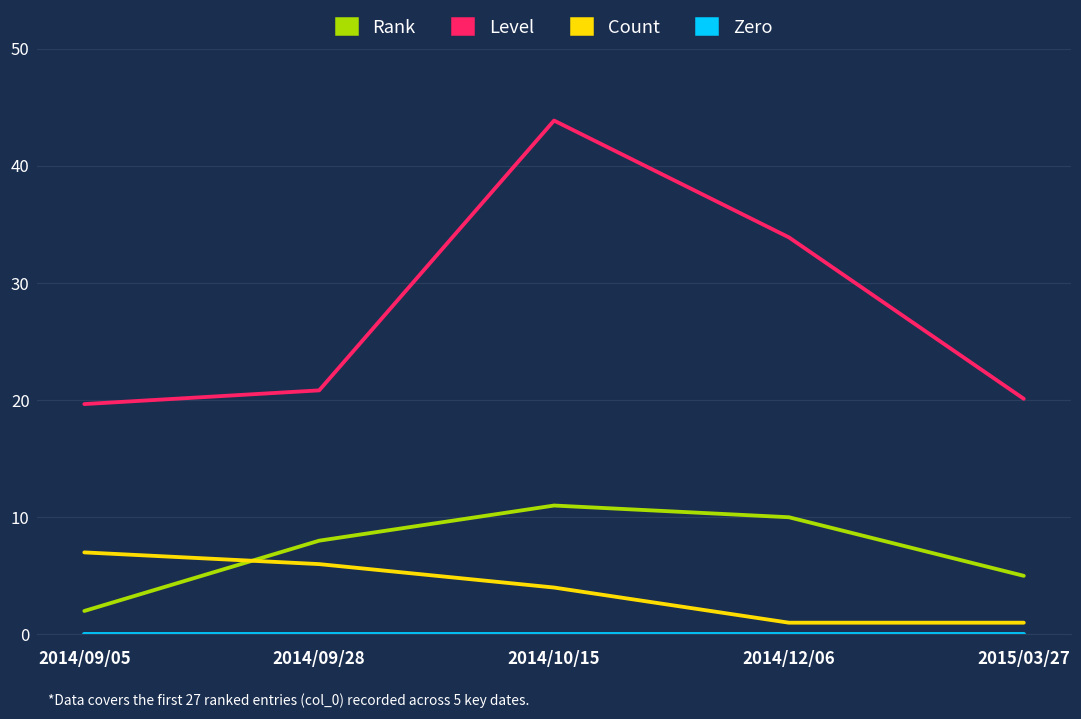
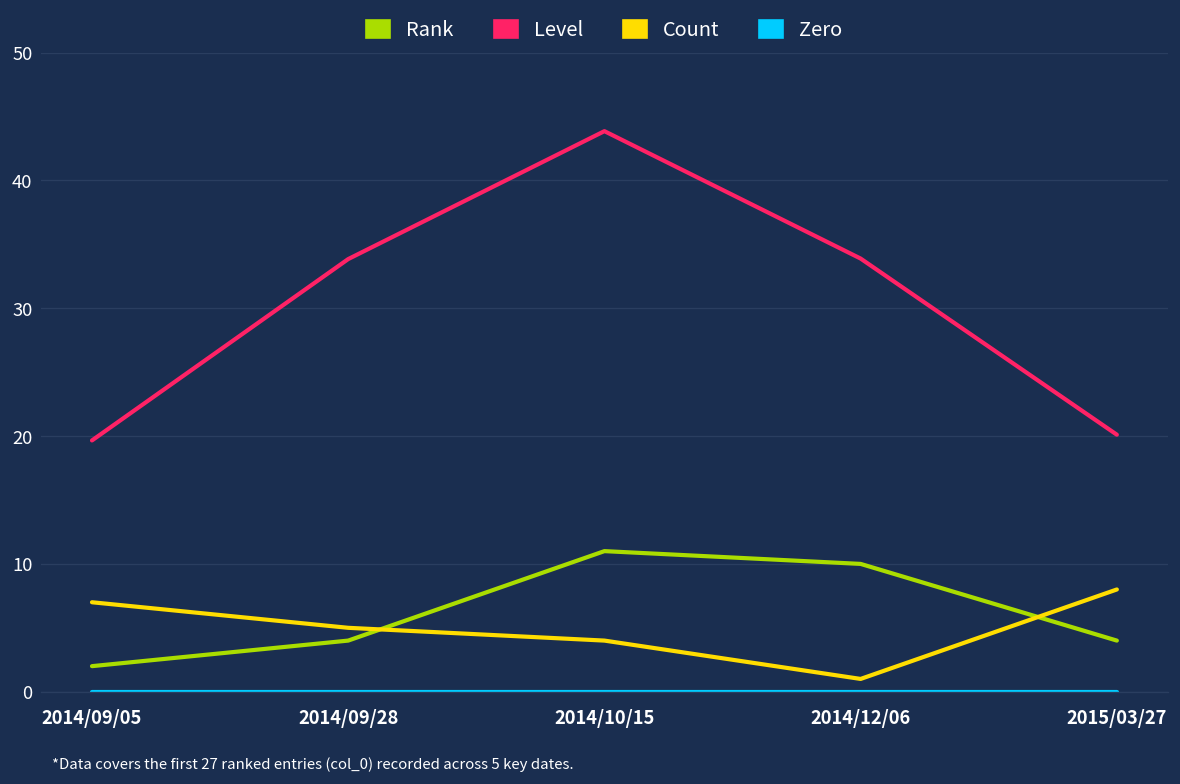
Rank, 2014/09/28: 8 -> 4
Level, 2014/09/28: 20.8 -> 33.9
Count, 2014/09/28: 6 -> 5
Rank, 2015/03/27: 5 -> 4
Count, 2015/03/27: 1 -> 8
